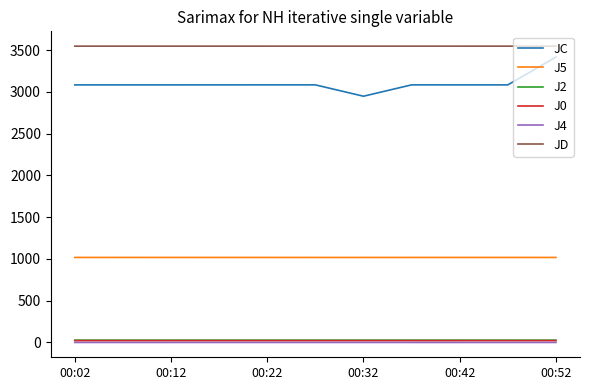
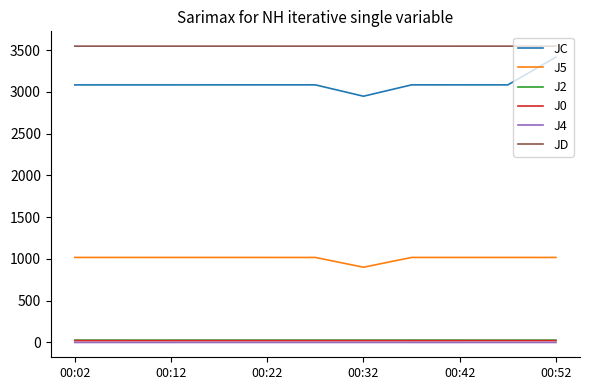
J5, 00:32: 1000 -> 900
